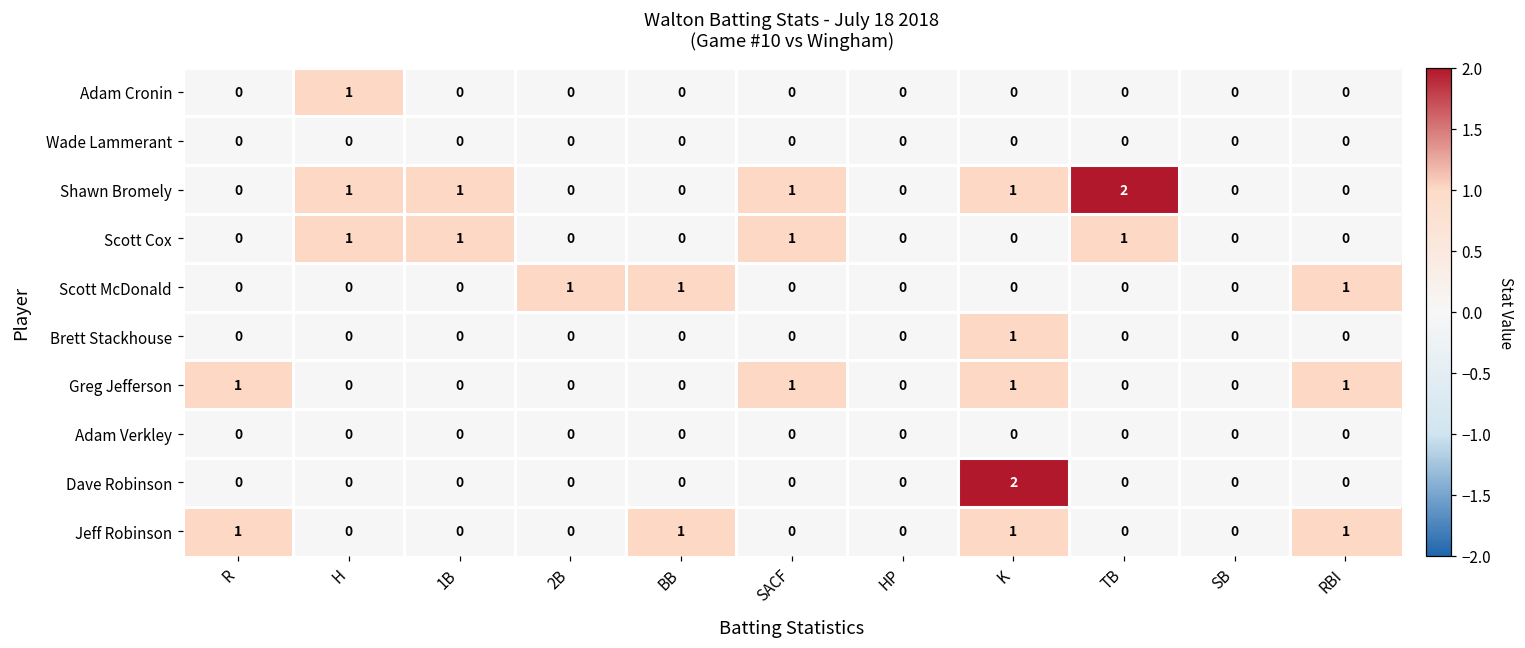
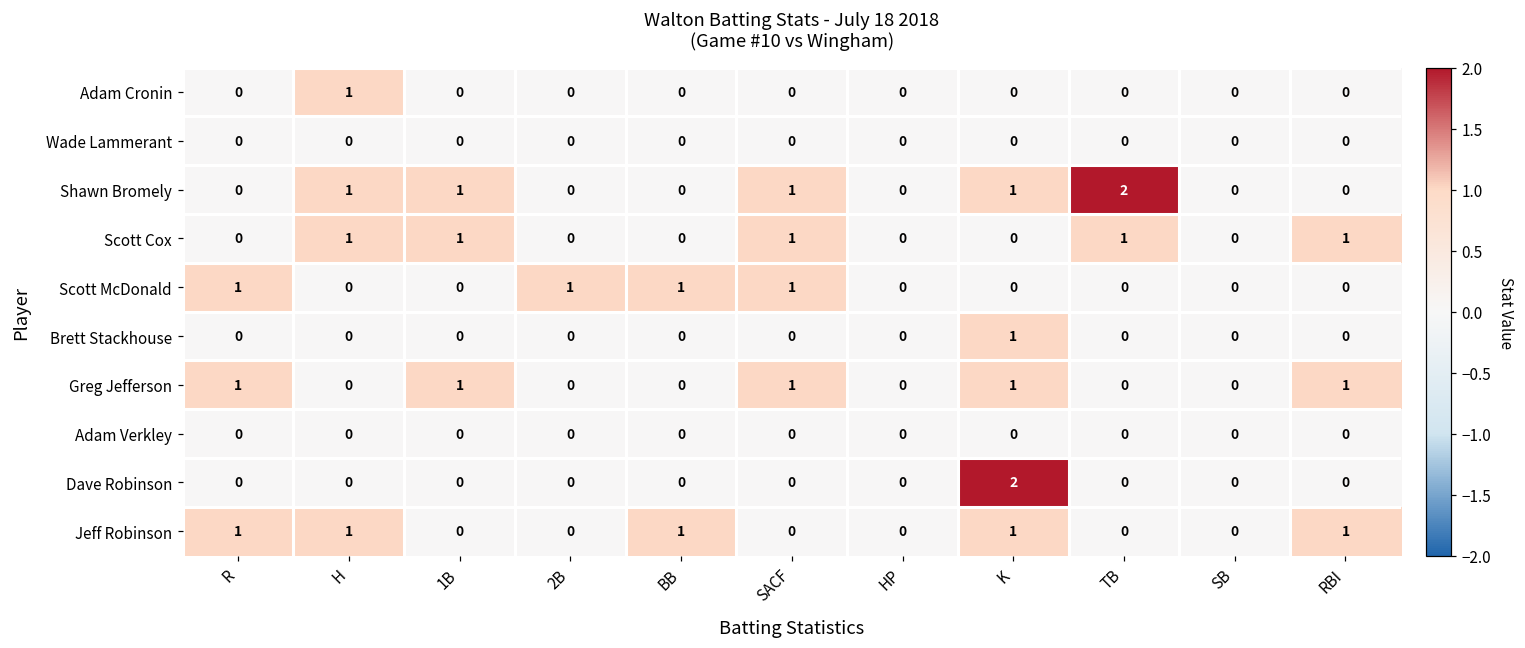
Scott Cox, RBI: 0 -> 1
Scott McDonald, R: 0 -> 1
Scott McDonald, SACF: 0 -> 1
Scott McDonald, RBI: 1 -> 0
Greg Jefferson, 1B: 0 -> 1
Jeff Robinson, H: 0 -> 1
